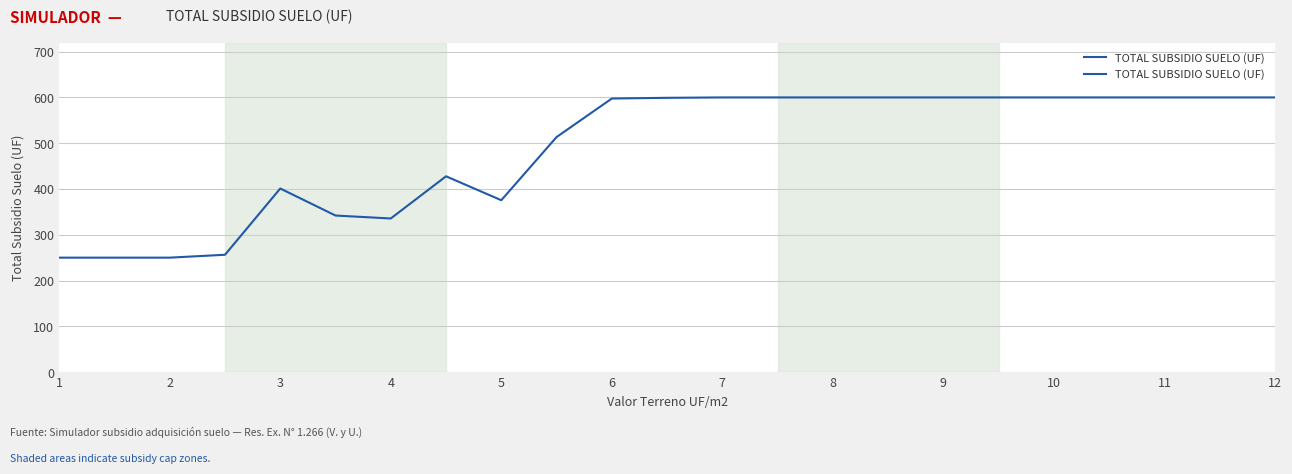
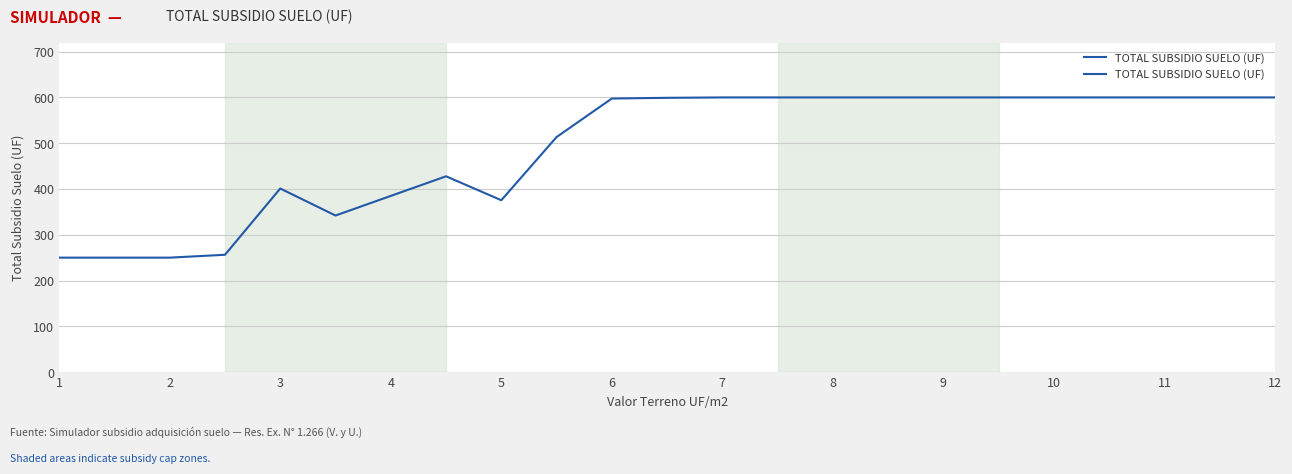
4: 340 -> 380
